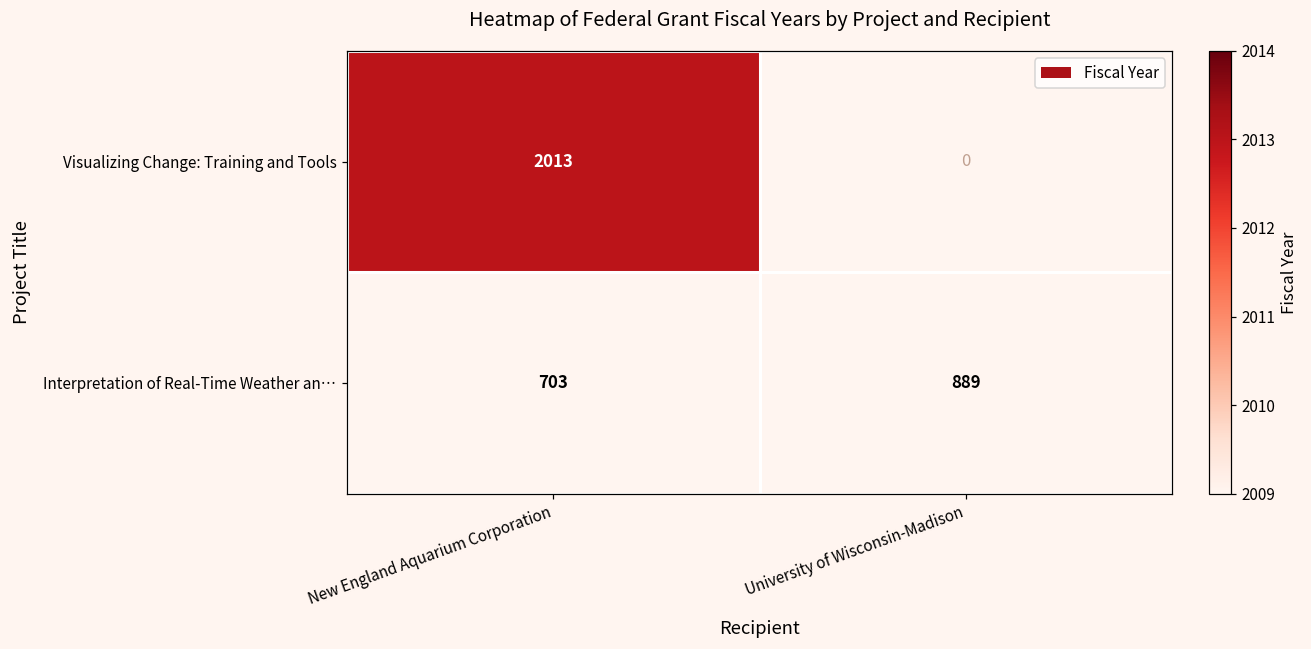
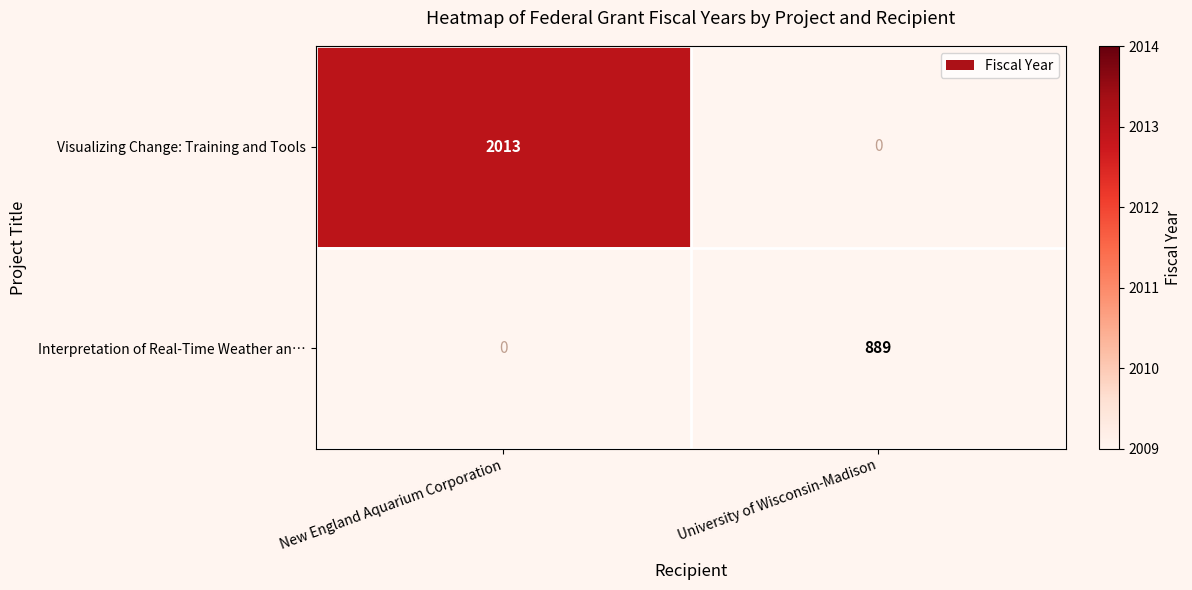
Interpretation of Real-Time Weather an…, New England Aquarium Corporation: 703 -> 0
